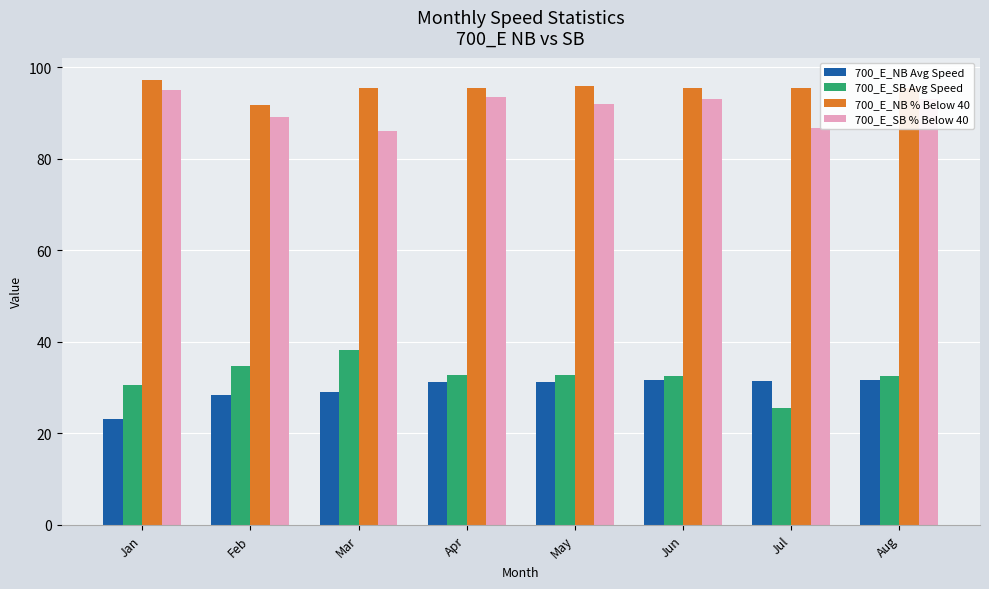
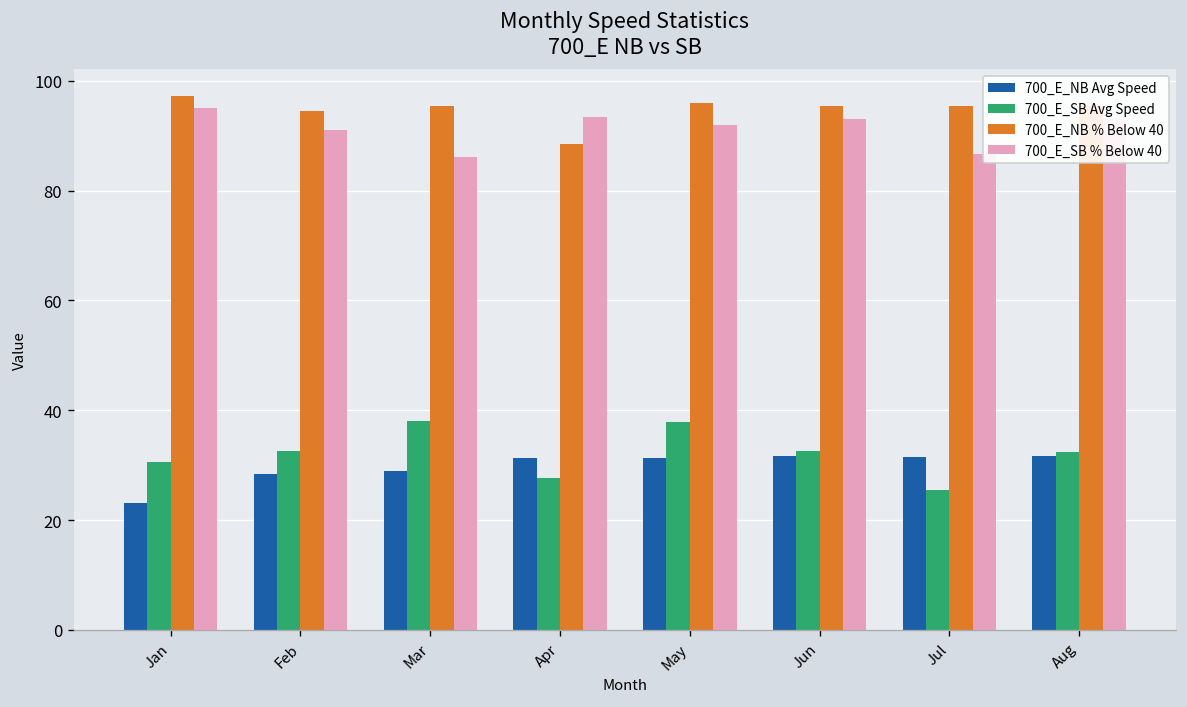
700_E_SB Avg Speed, Feb: 35 -> 33
700_E_NB % Below 40, Feb: 92 -> 94
700_E_SB % Below 40, Feb: 89 -> 91
700_E_SB Avg Speed, Apr: 33 -> 28
700_E_NB % Below 40, Apr: 95 -> 89
700_E_SB Avg Speed, May: 33 -> 38
